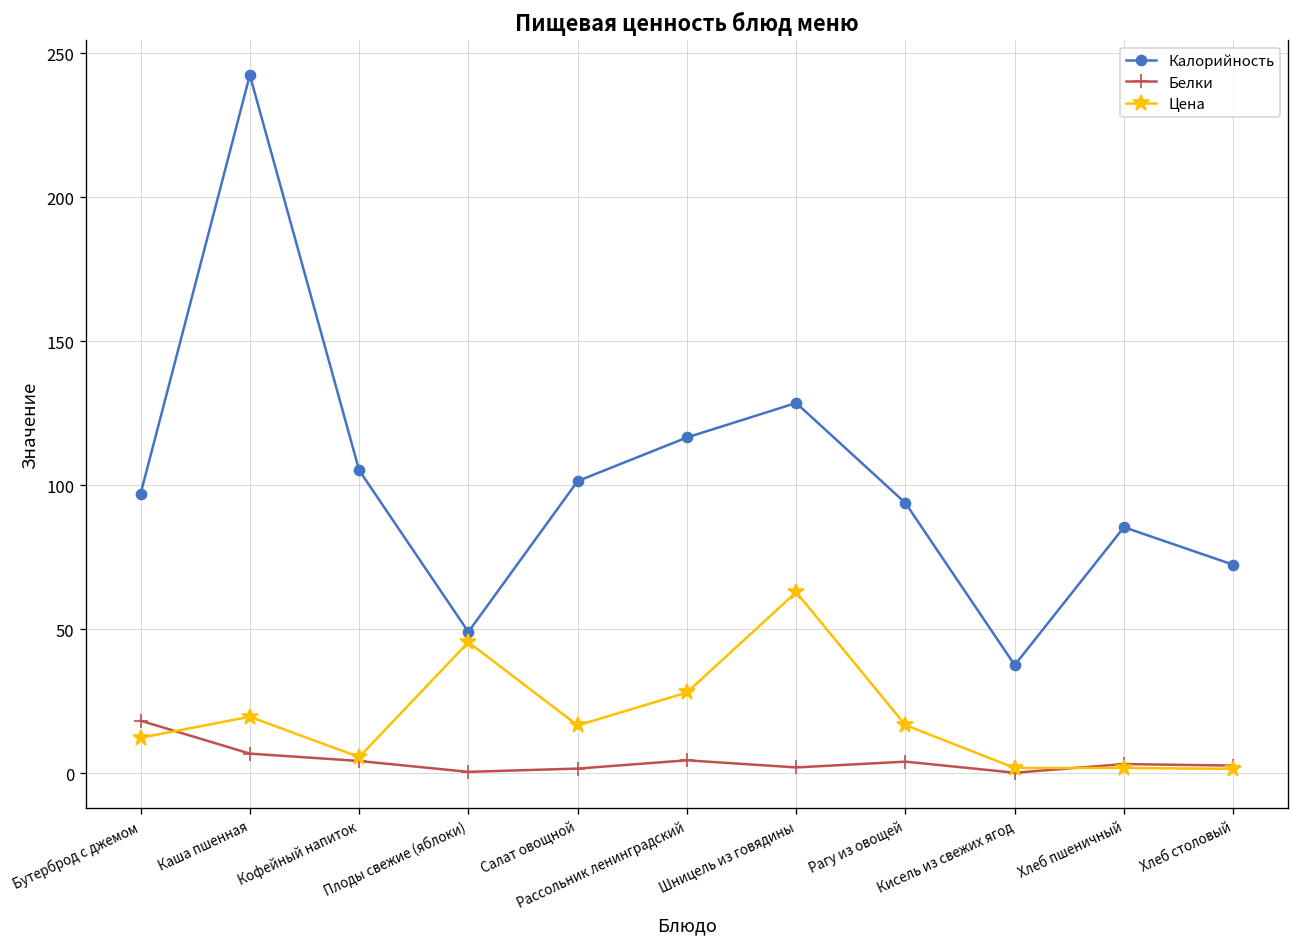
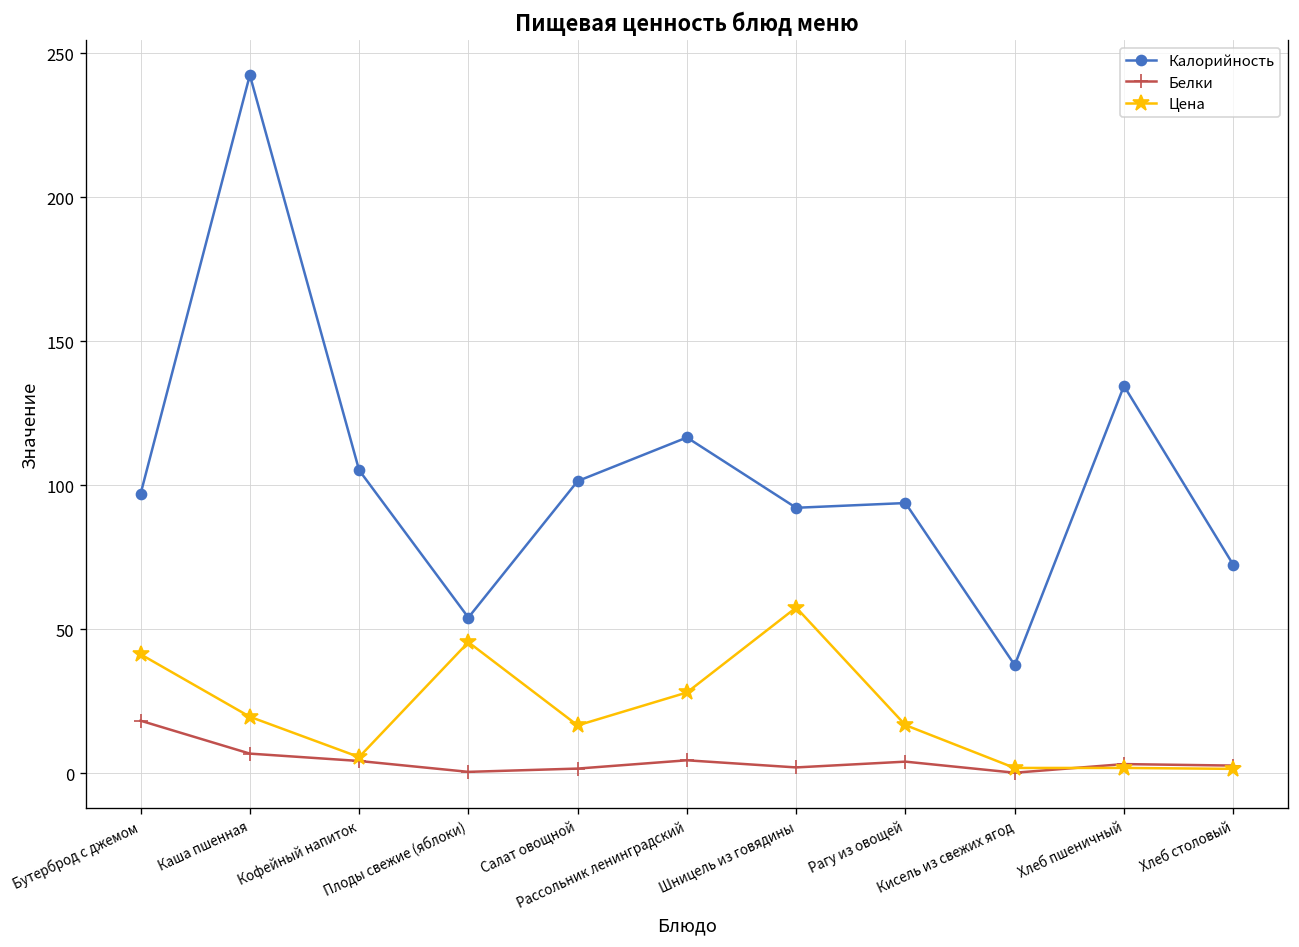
Цена, Бутерброд с джемом: 12 -> 41
Калорийность, Плоды свежие (яблоки): 49 -> 54
Калорийность, Шницель из говядины: 129 -> 92
Цена, Шницель из говядины: 63 -> 58
Калорийность, Хлеб пшеничный: 85 -> 135
